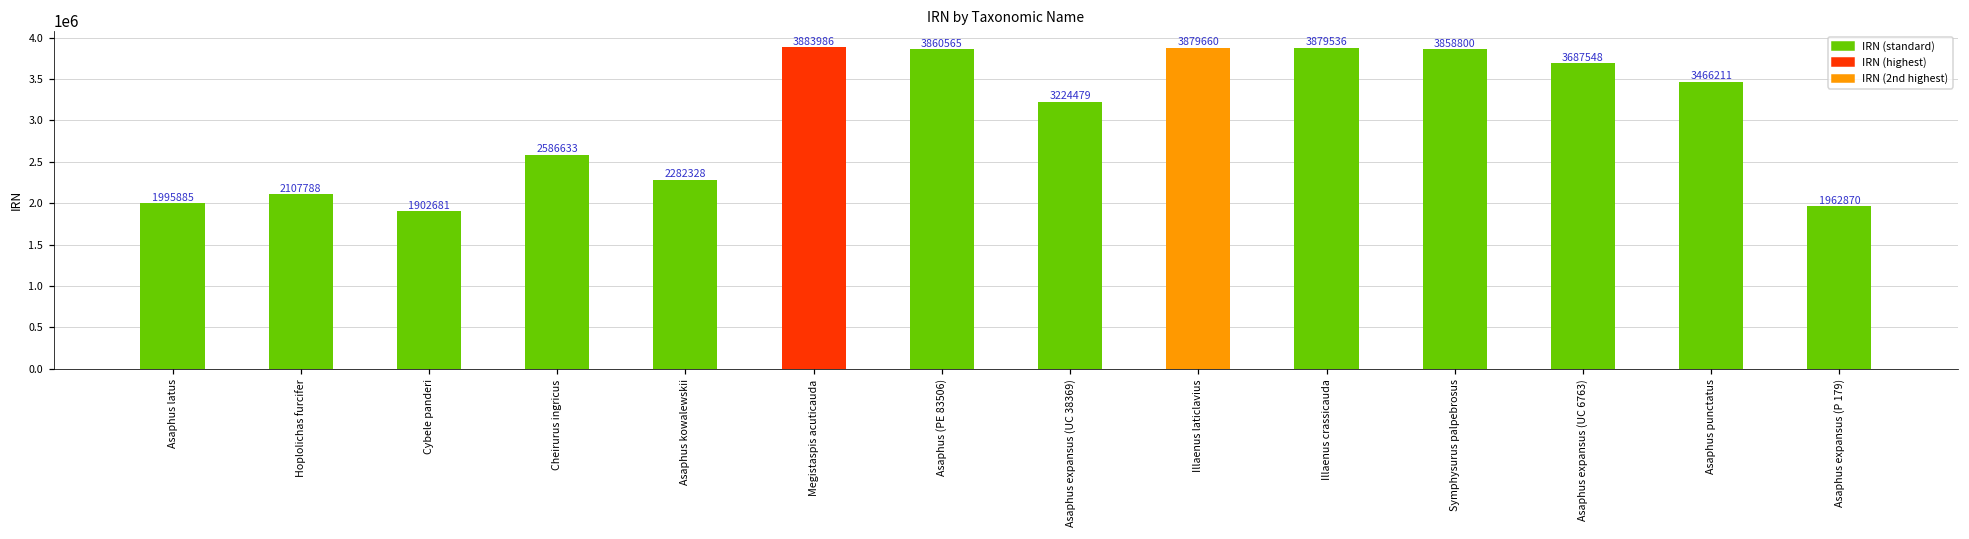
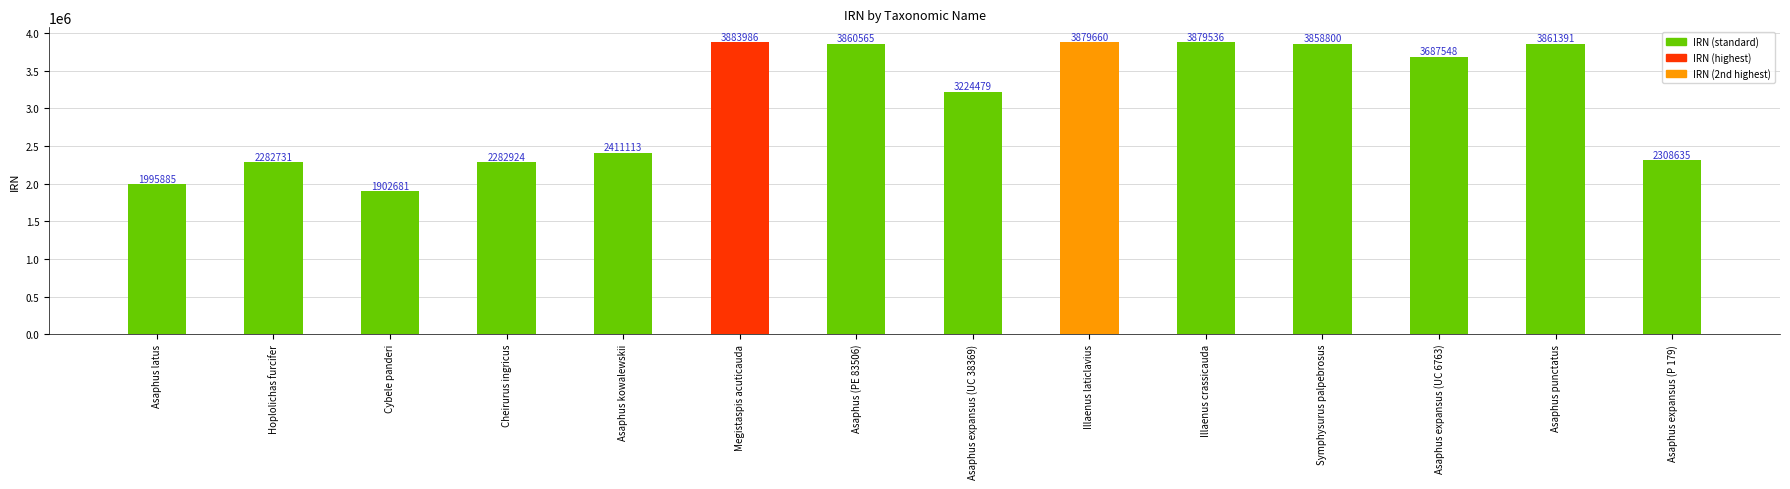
Hoplolichas furcifer: 2107788 -> 2282731
Cheirurus ingricus: 2586633 -> 2282924
Asaphus kowalewskii: 2282328 -> 2411113
Asaphus punctatus: 3466211 -> 3861391
Asaphus expansus (P 179): 1962870 -> 2308635
